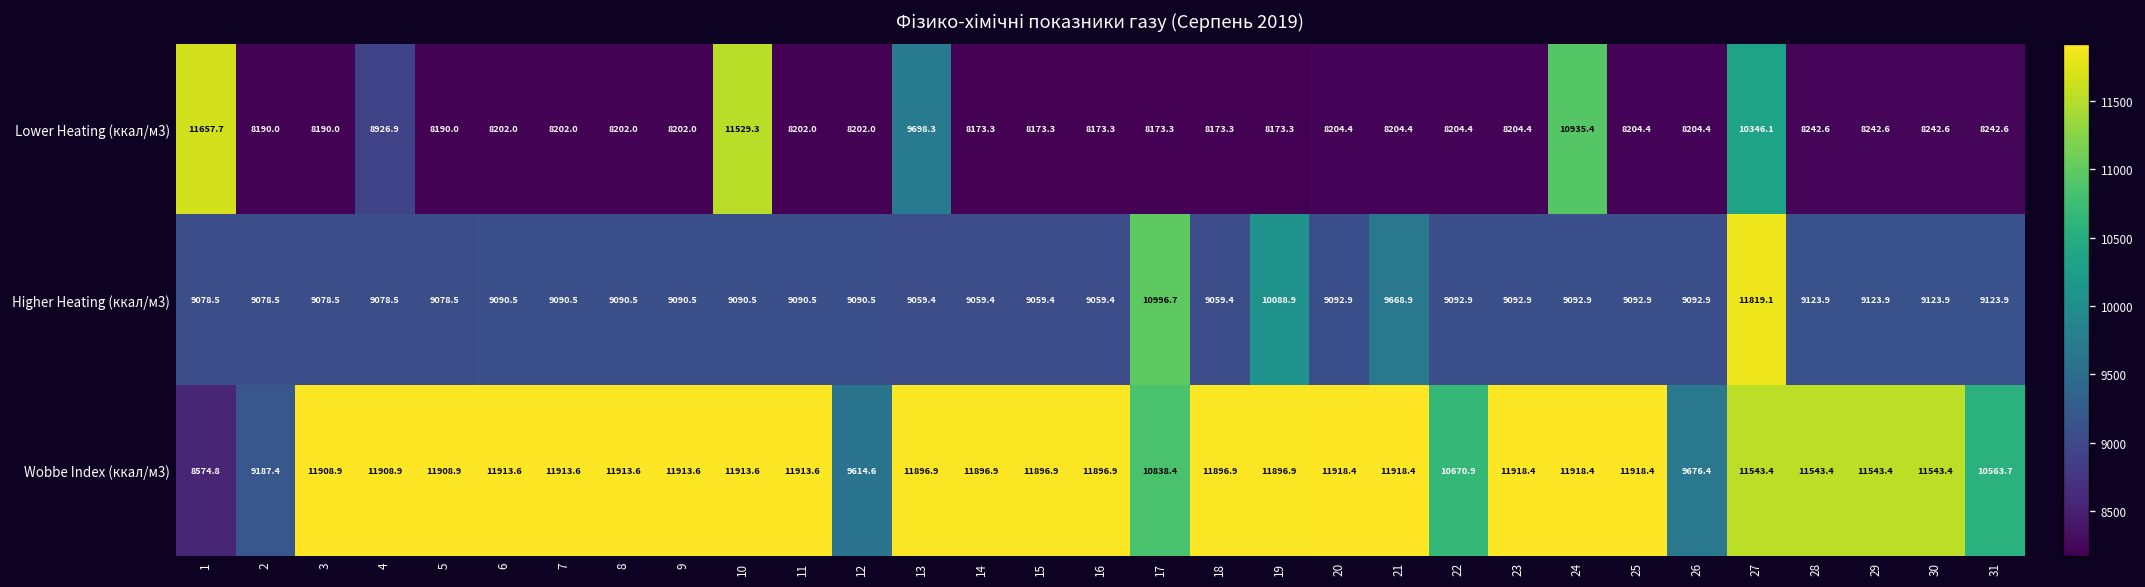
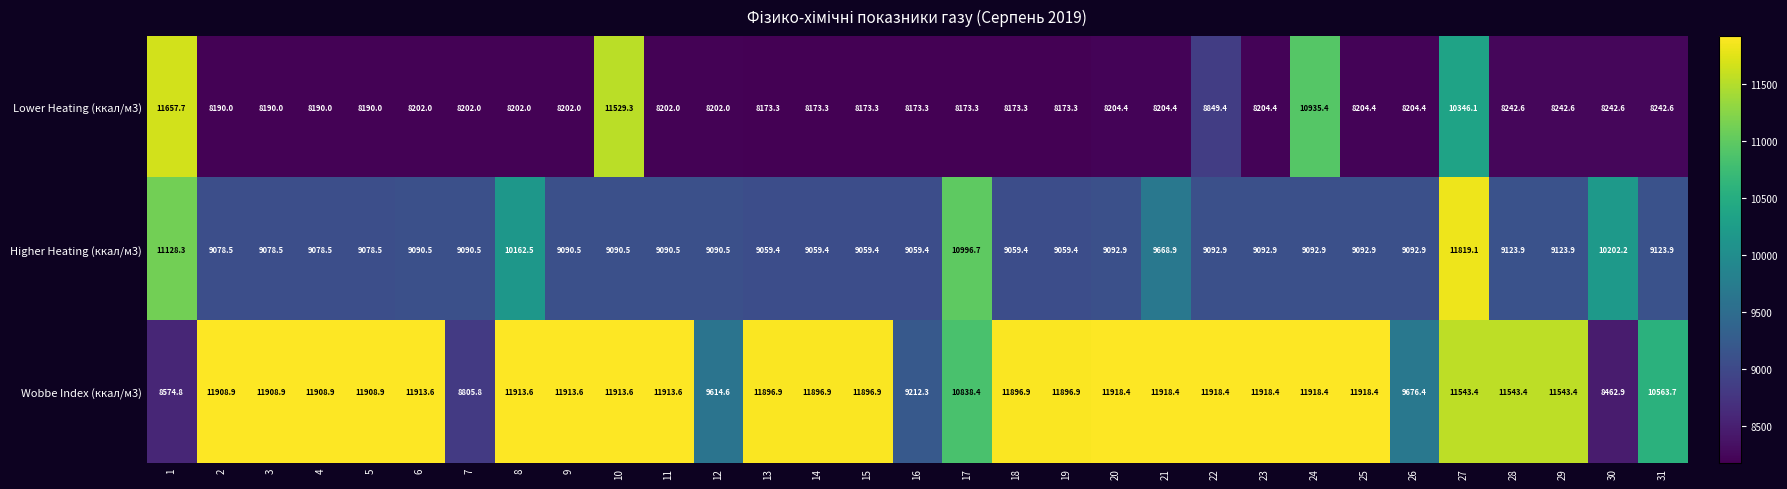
Lower Heating (ккал/м3), 4: 8926.9 -> 8190.0
Lower Heating (ккал/м3), 13: 9698.3 -> 8173.3
Lower Heating (ккал/м3), 22: 8204.4 -> 8849.4
Higher Heating (ккал/м3), 1: 9078.5 -> 11128.3
Higher Heating (ккал/м3), 8: 9090.5 -> 10162.5
Higher Heating (ккал/м3), 19: 10088.9 -> 9059.4
Higher Heating (ккал/м3), 30: 9123.9 -> 10202.2
Wobbe Index (ккал/м3), 2: 9187.4 -> 11908.9
Wobbe Index (ккал/м3), 7: 11913.6 -> 8805.8
Wobbe Index (ккал/м3), 16: 11896.9 -> 9212.3
Wobbe Index (ккал/м3), 22: 10670.9 -> 11918.4
Wobbe Index (ккал/м3), 30: 11543.4 -> 8462.9
